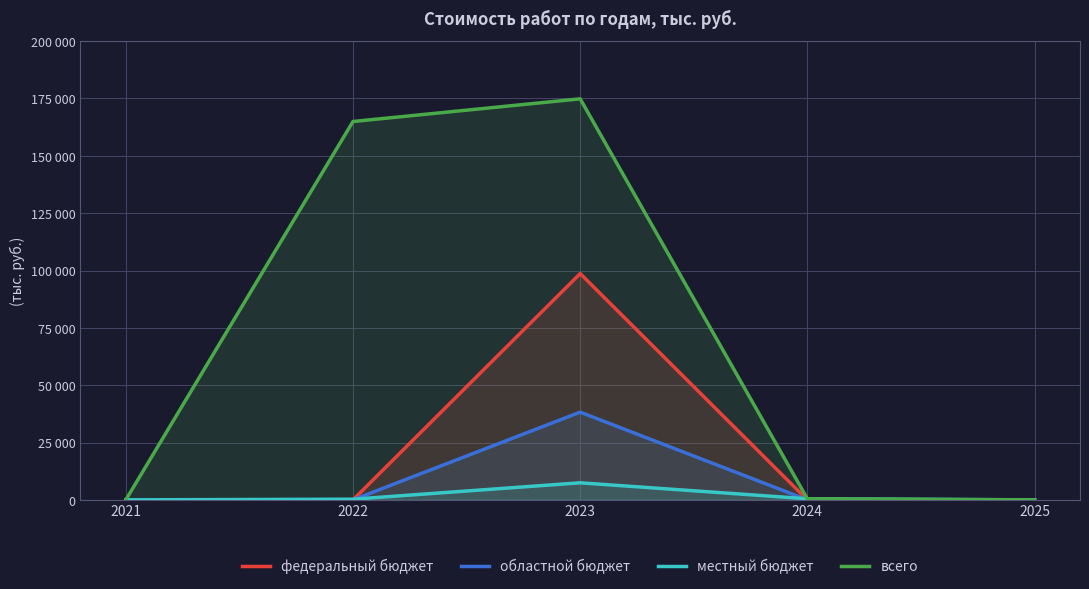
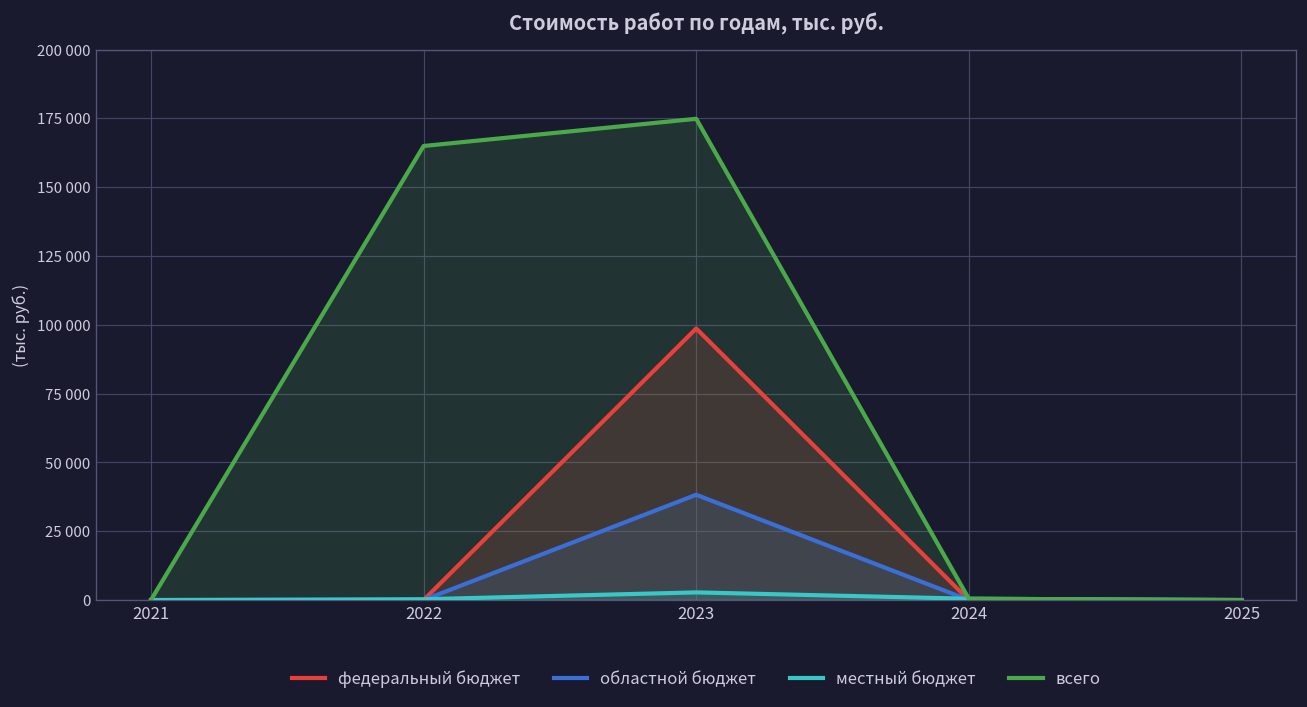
местный бюджет, 2023: 7000 -> 3000
